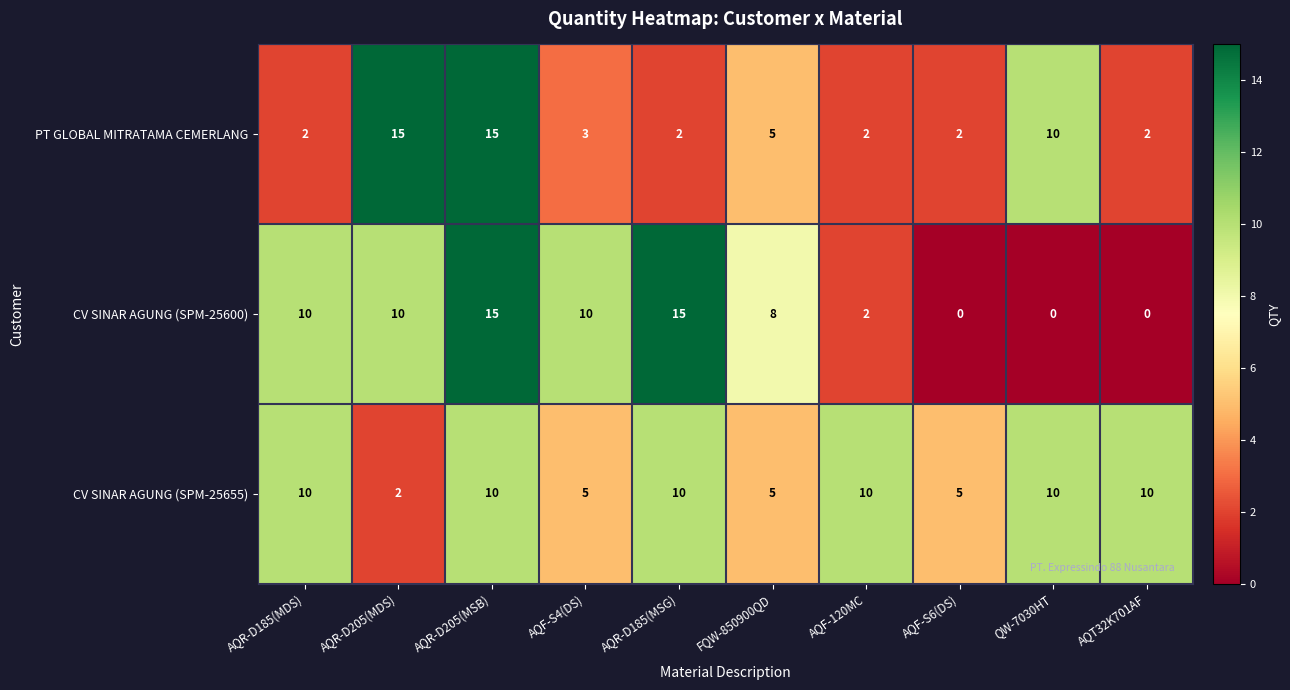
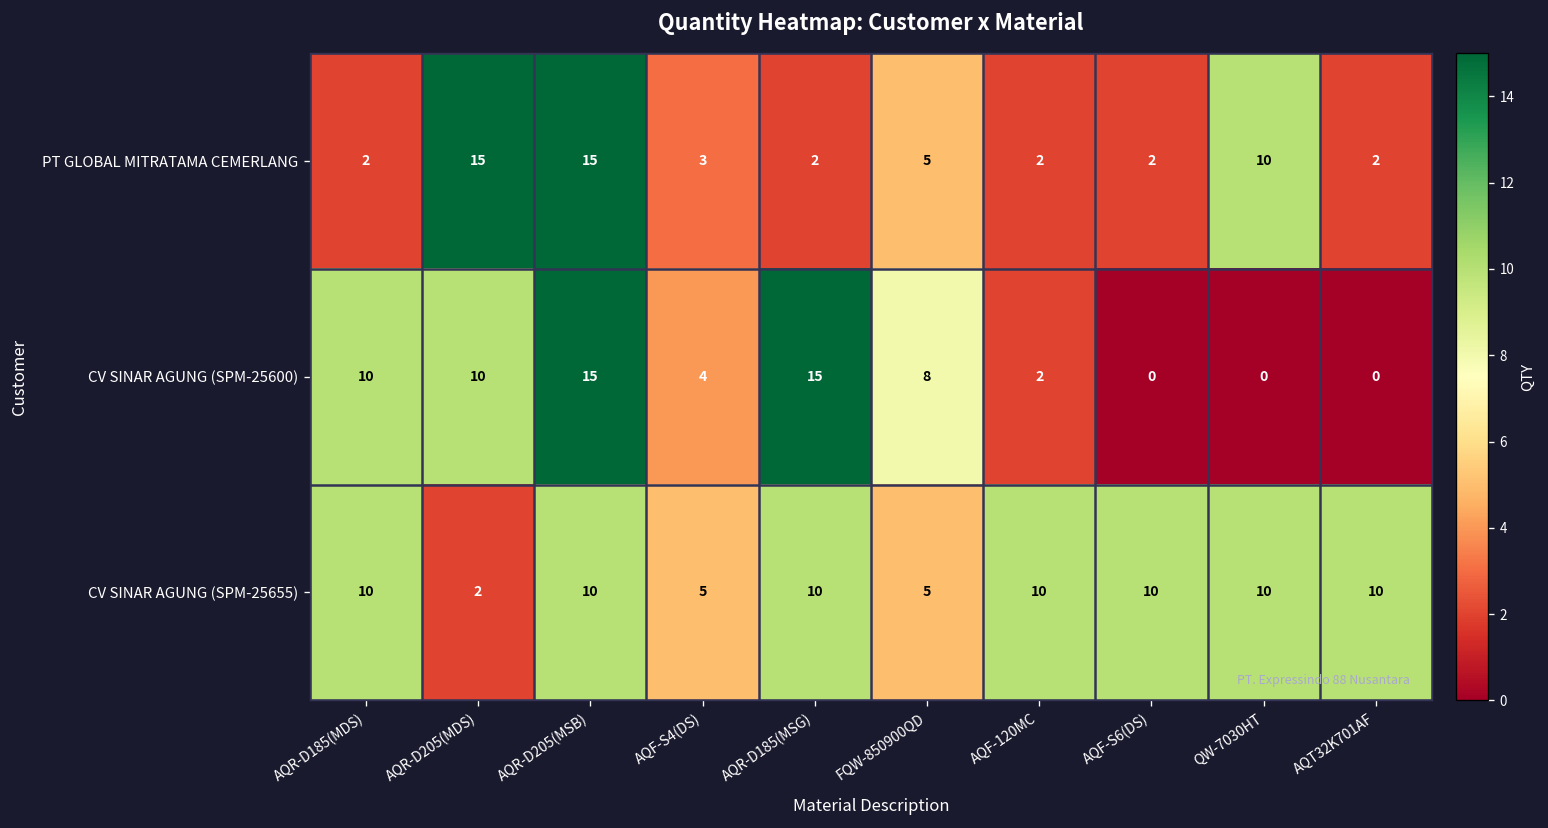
CV SINAR AGUNG (SPM-25600), AQF-S4(DS): 10 -> 4
CV SINAR AGUNG (SPM-25655), AQF-S6(DS): 5 -> 10
